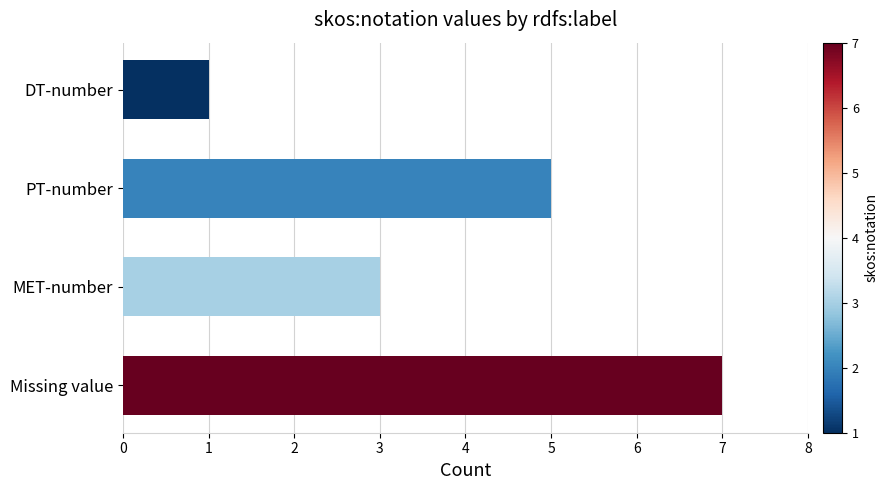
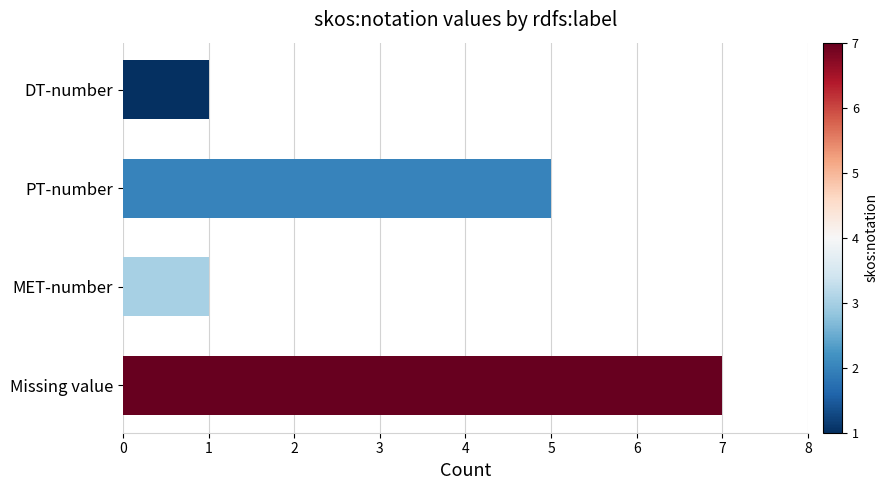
MET-number: 3 -> 1
